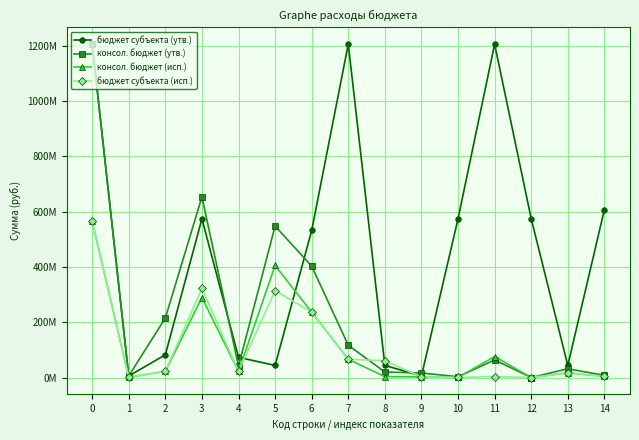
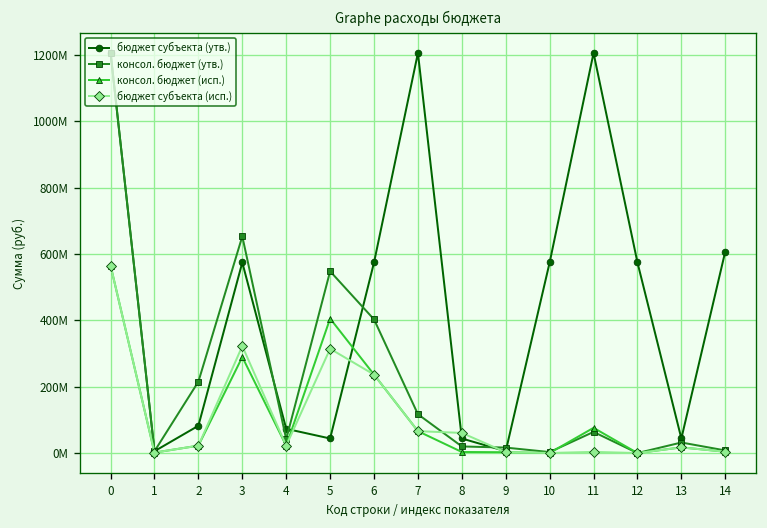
бюджет субъекта (утв.), 6: 530000000 -> 570000000
